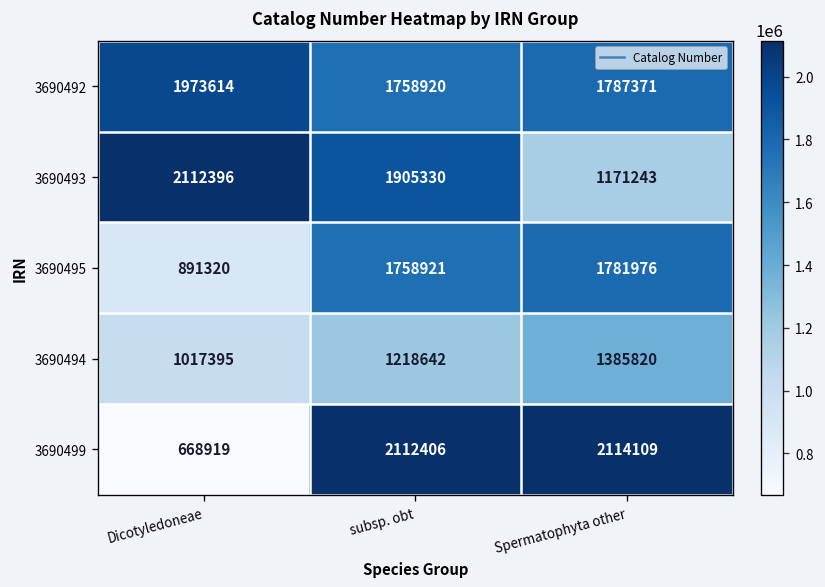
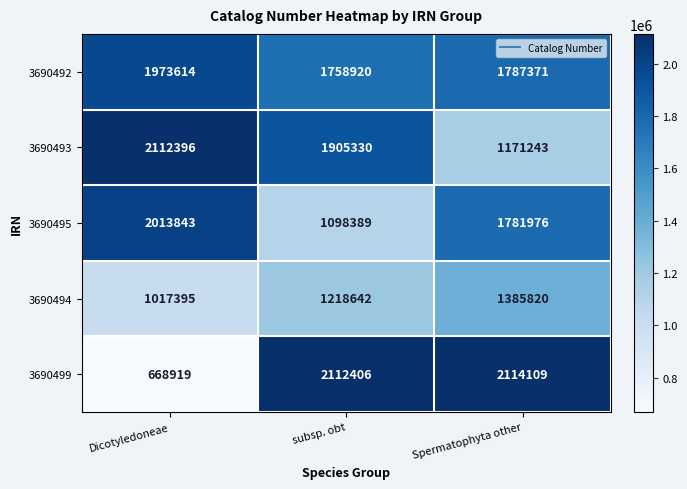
3690495, Dicotyledoneae: 891320 -> 2013843
3690495, subsp. obt: 1758921 -> 1098389
